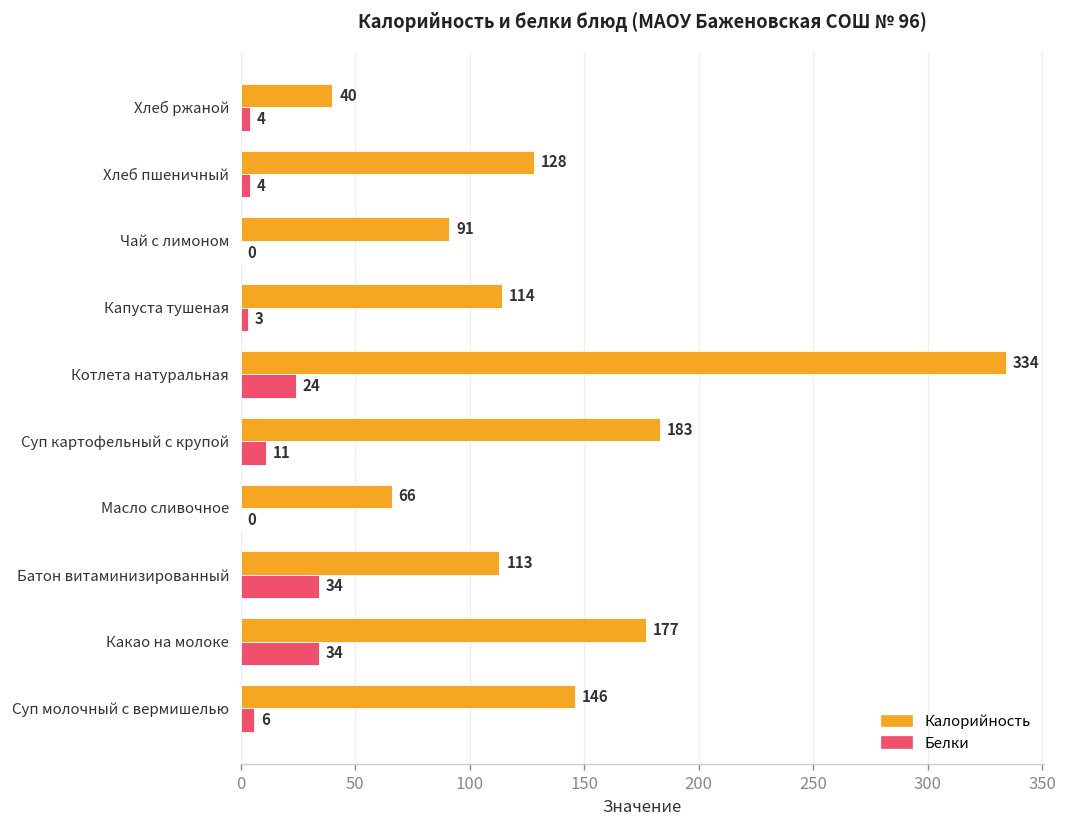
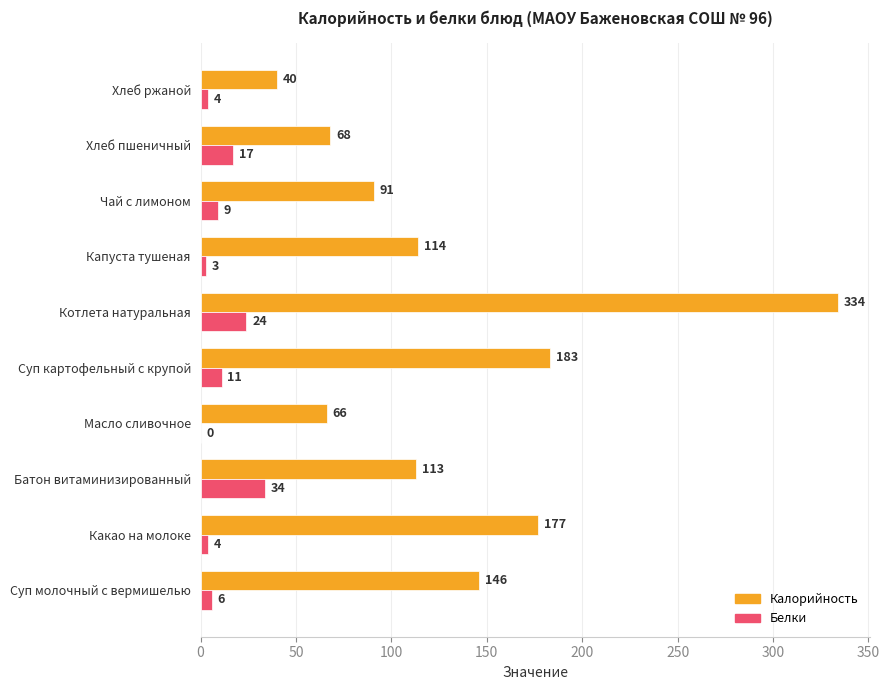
Калорийность, Хлеб пшеничный: 128 -> 68
Белки, Хлеб пшеничный: 4 -> 17
Белки, Чай с лимоном: 0 -> 9
Белки, Какао на молоке: 34 -> 4
